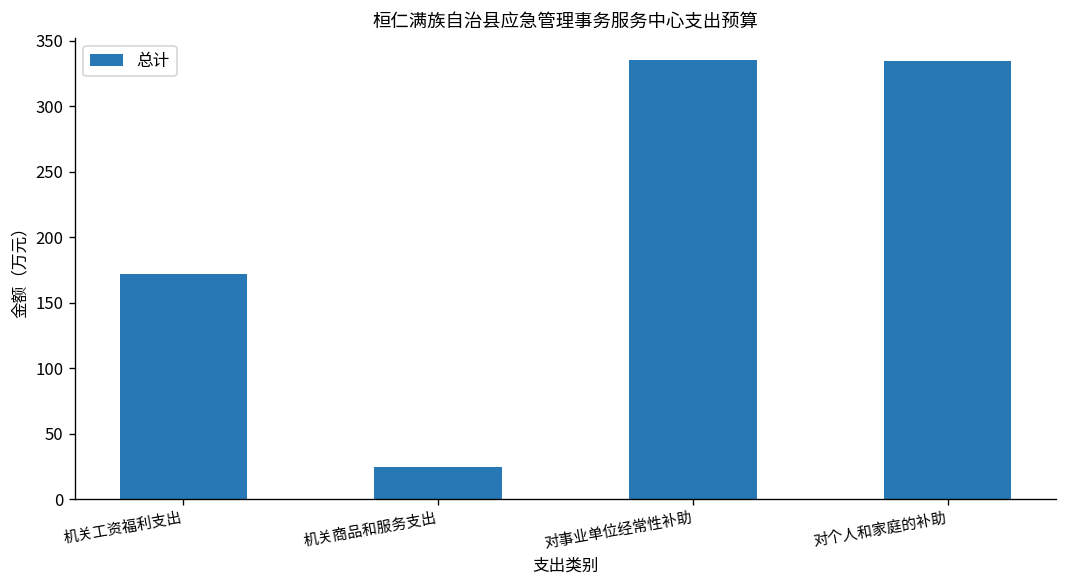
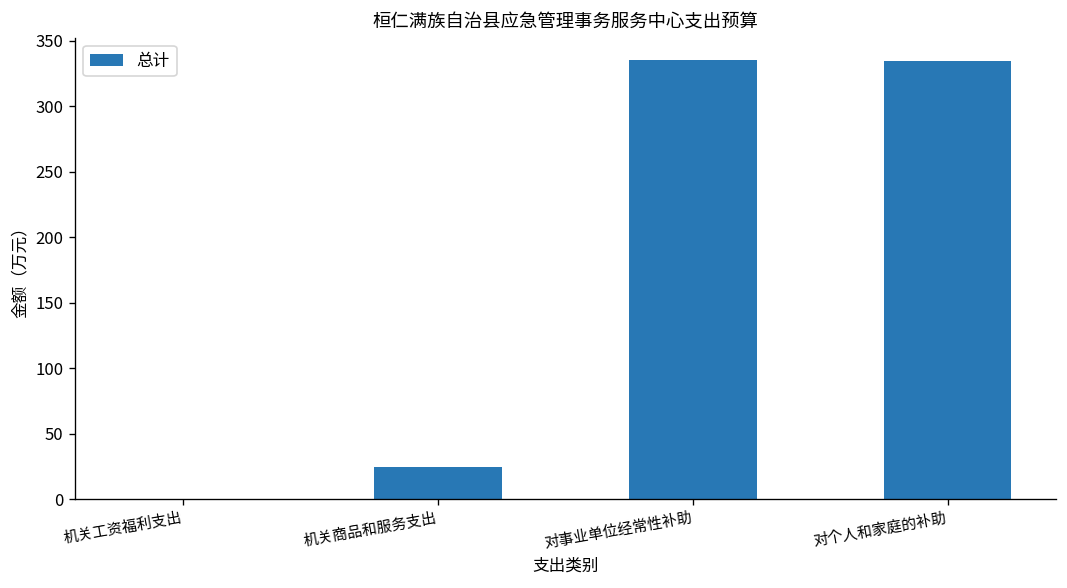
机关工资福利支出: 172 -> 0
